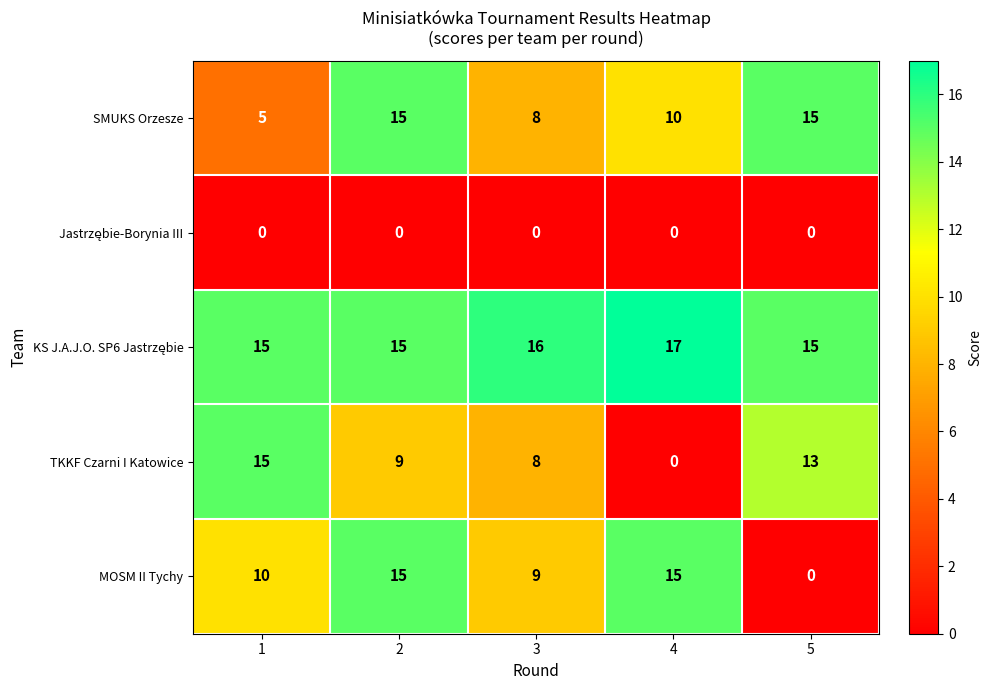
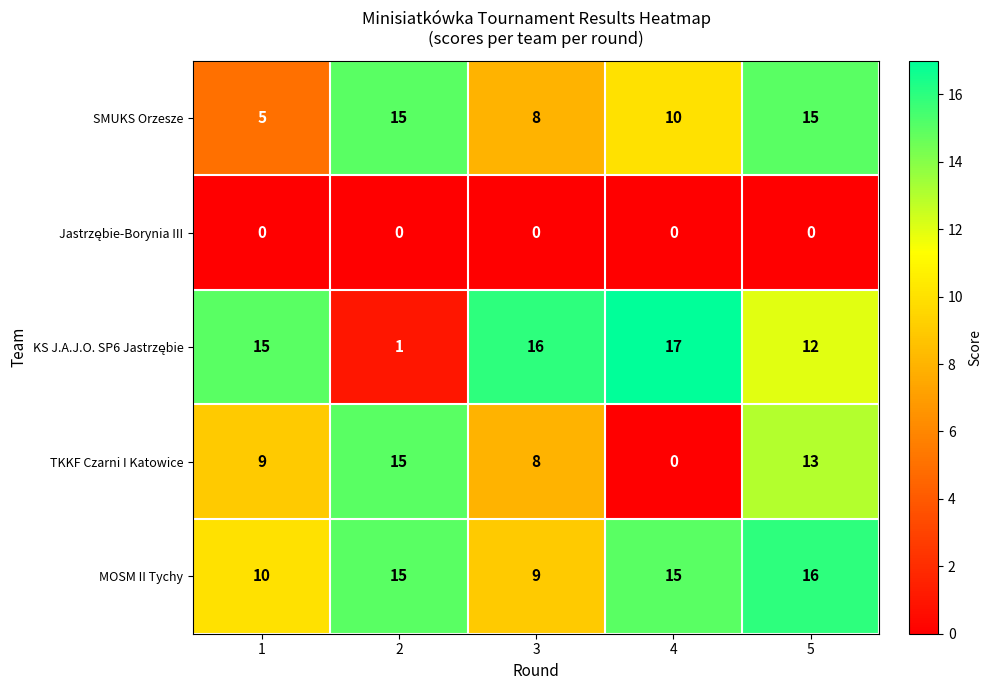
KS J.A.J.O. SP6 Jastrzębie, 2: 15 -> 1
KS J.A.J.O. SP6 Jastrzębie, 5: 15 -> 12
TKKF Czarni I Katowice, 1: 15 -> 9
TKKF Czarni I Katowice, 2: 9 -> 15
MOSM II Tychy, 5: 0 -> 16
